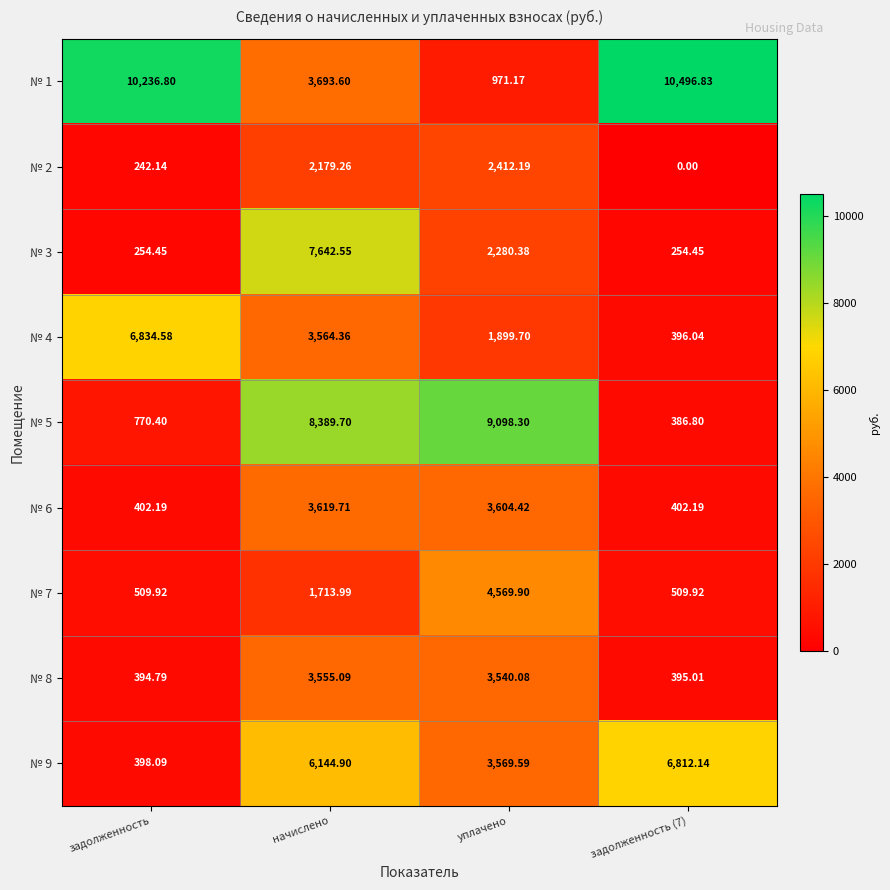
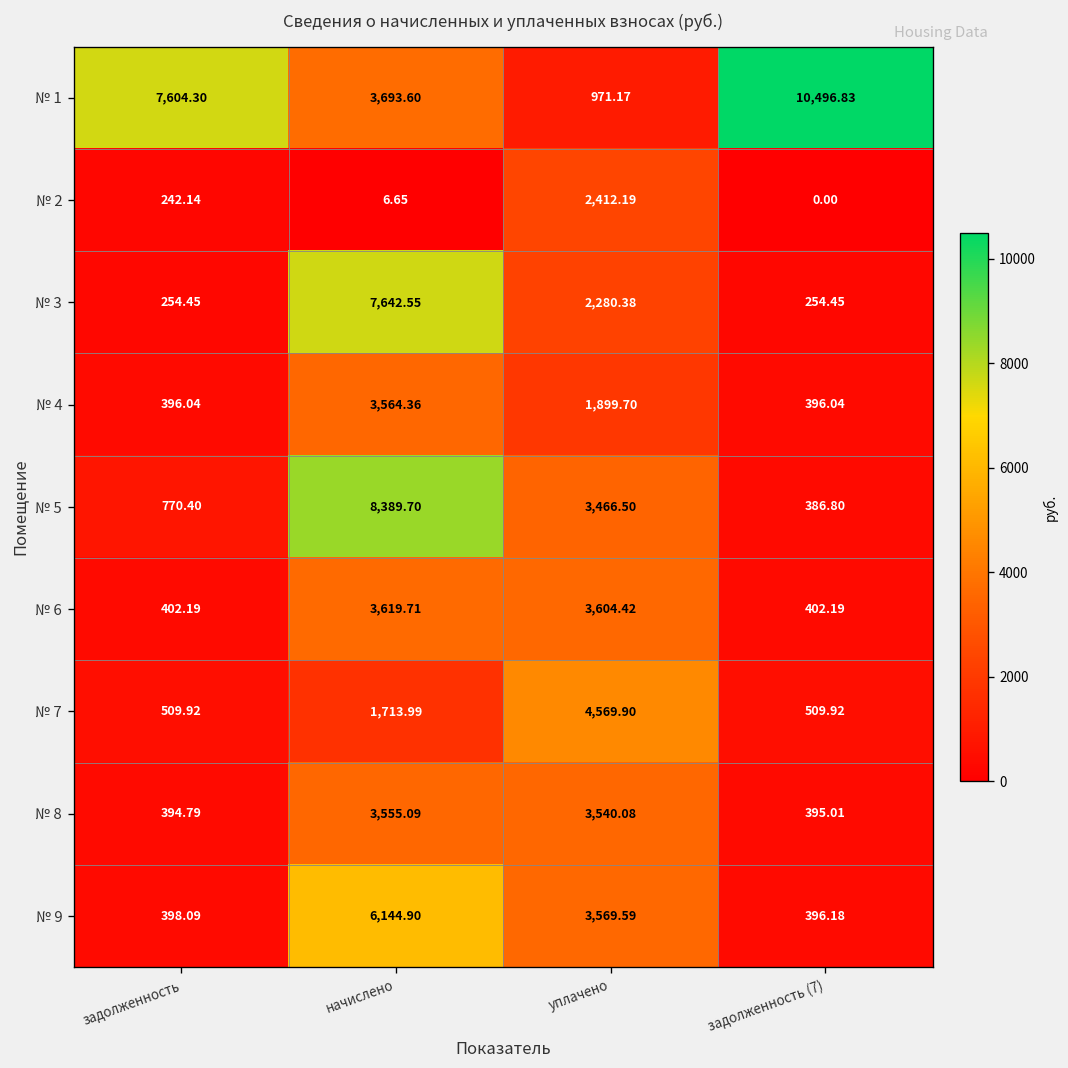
№ 1, задолженность: 10,236.80 -> 7,604.30
№ 2, начислено: 2,179.26 -> 6.65
№ 4, задолженность: 6,834.58 -> 396.04
№ 5, уплачено: 9,098.30 -> 3,466.50
№ 9, задолженность (7): 6,812.14 -> 396.18
